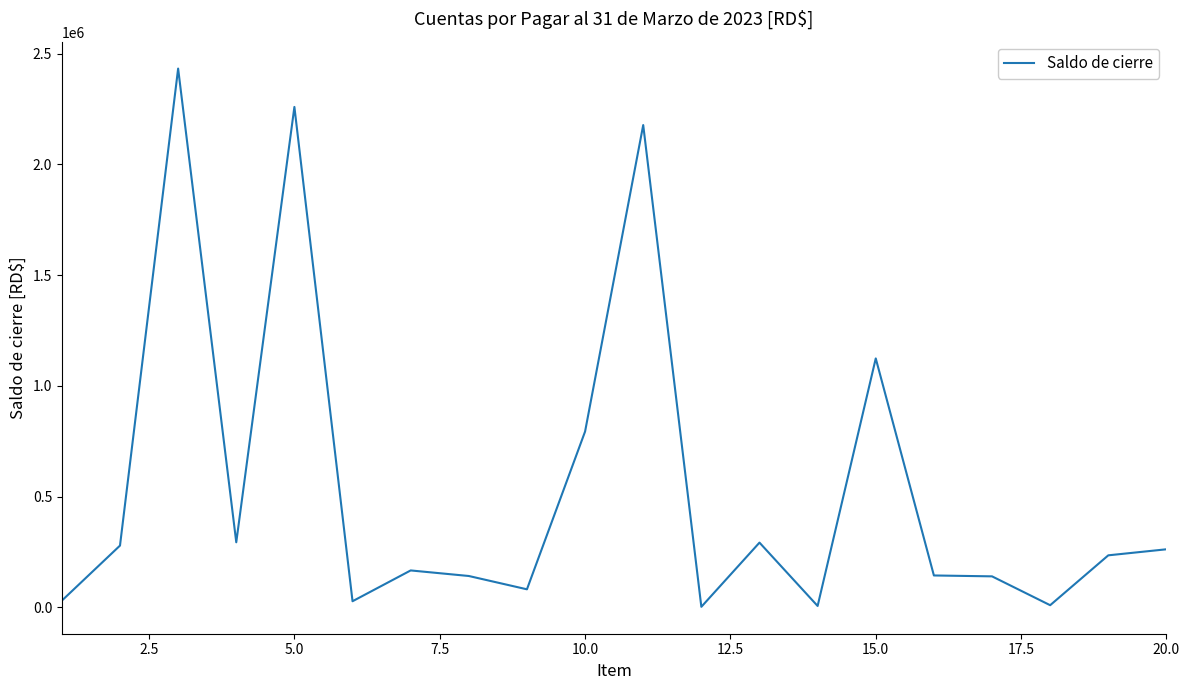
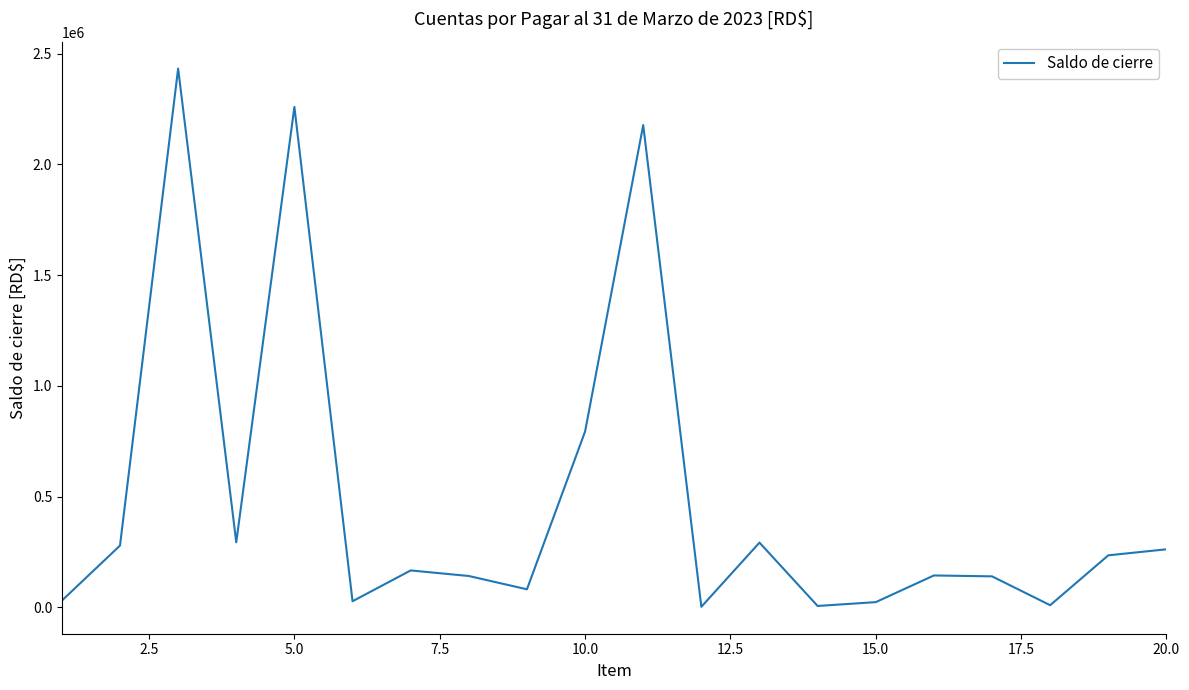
15.0: 1120000 -> 20000
